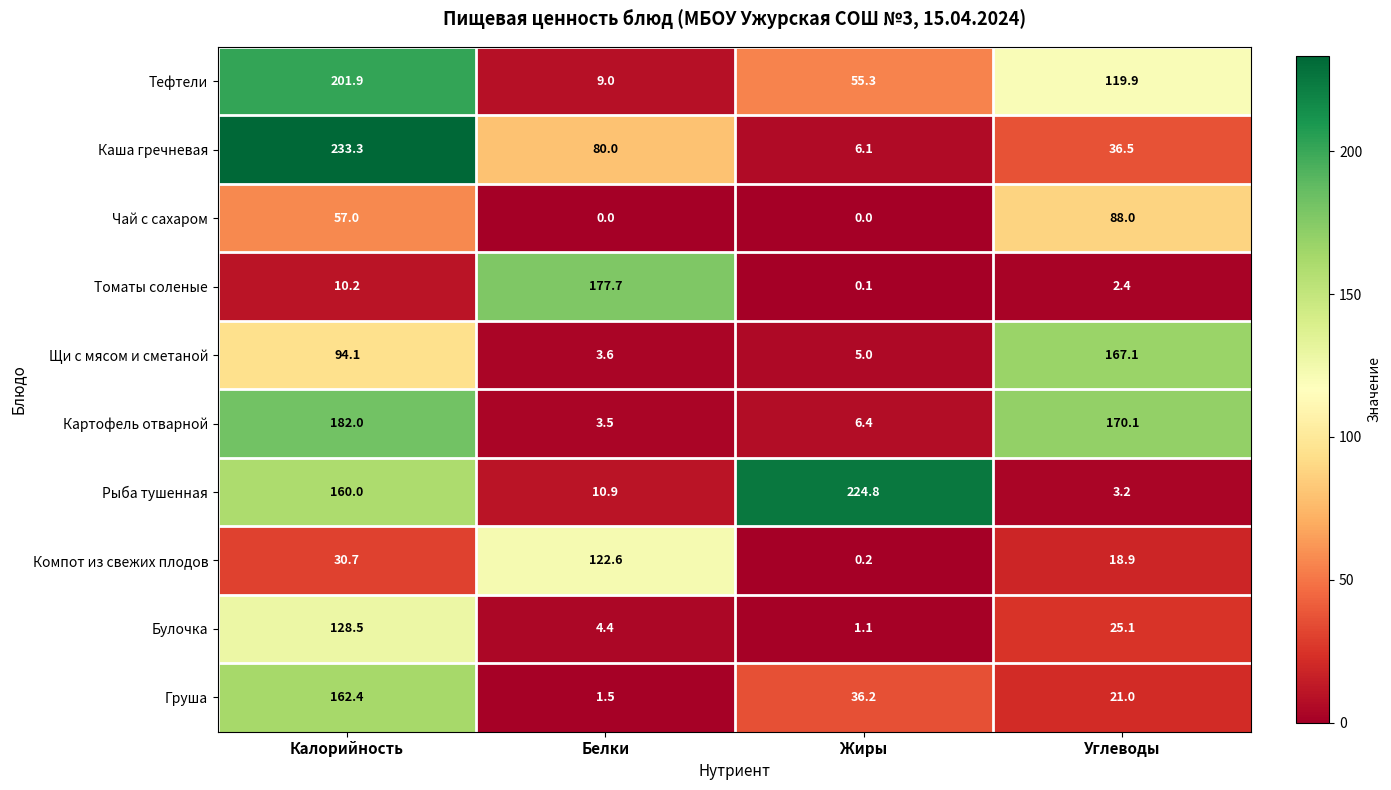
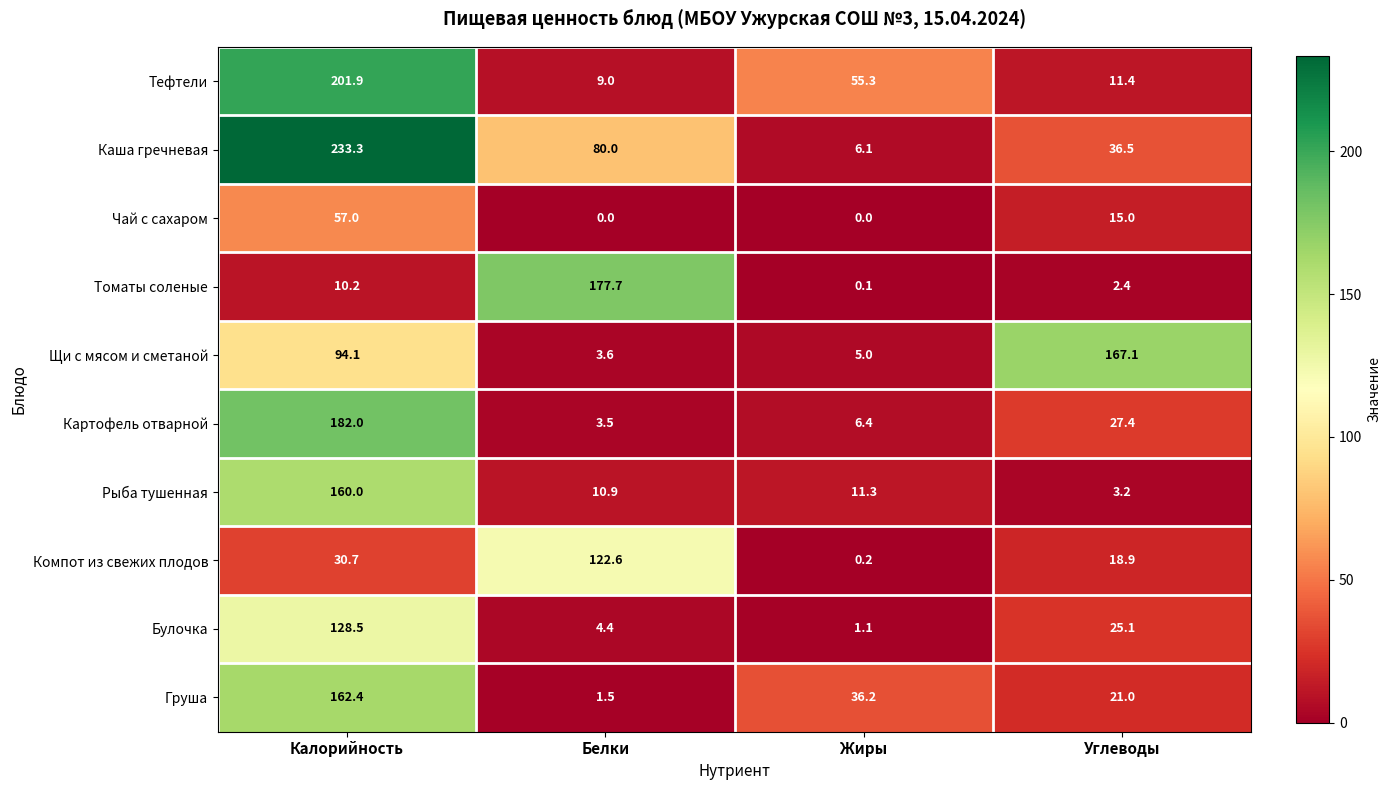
Тефтели, Углеводы: 119.9 -> 11.4
Чай с сахаром, Углеводы: 88.0 -> 15.0
Картофель отварной, Углеводы: 170.1 -> 27.4
Рыба тушенная, Жиры: 224.8 -> 11.3
